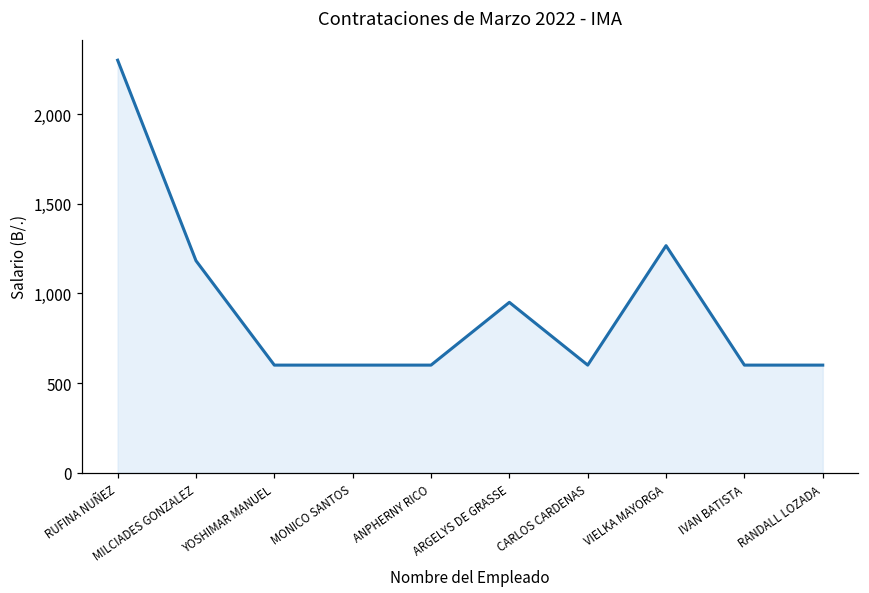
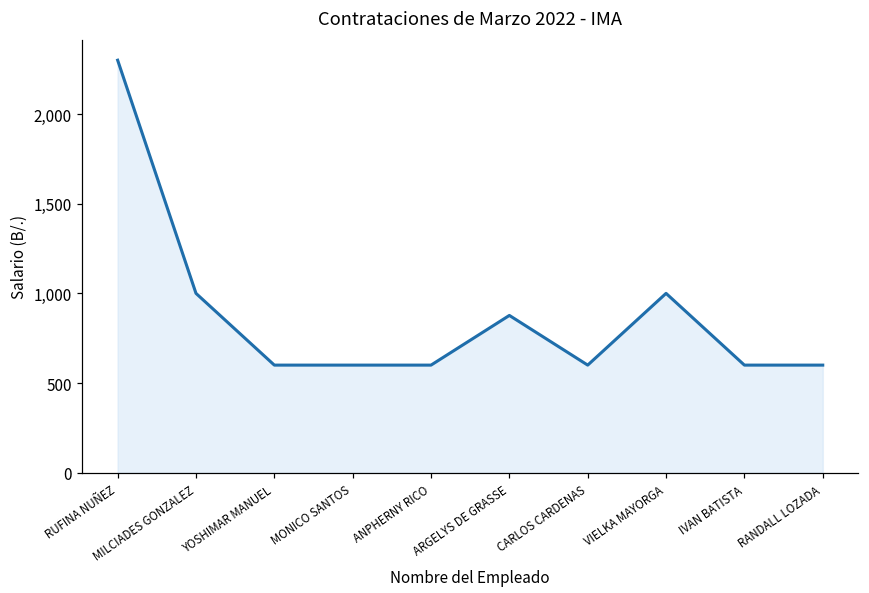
MILCIADES GONZALEZ: 1,180 -> 1,000
ARGELYS DE GRASSE: 950 -> 880
VIELKA MAYORGA: 1,270 -> 1,000
